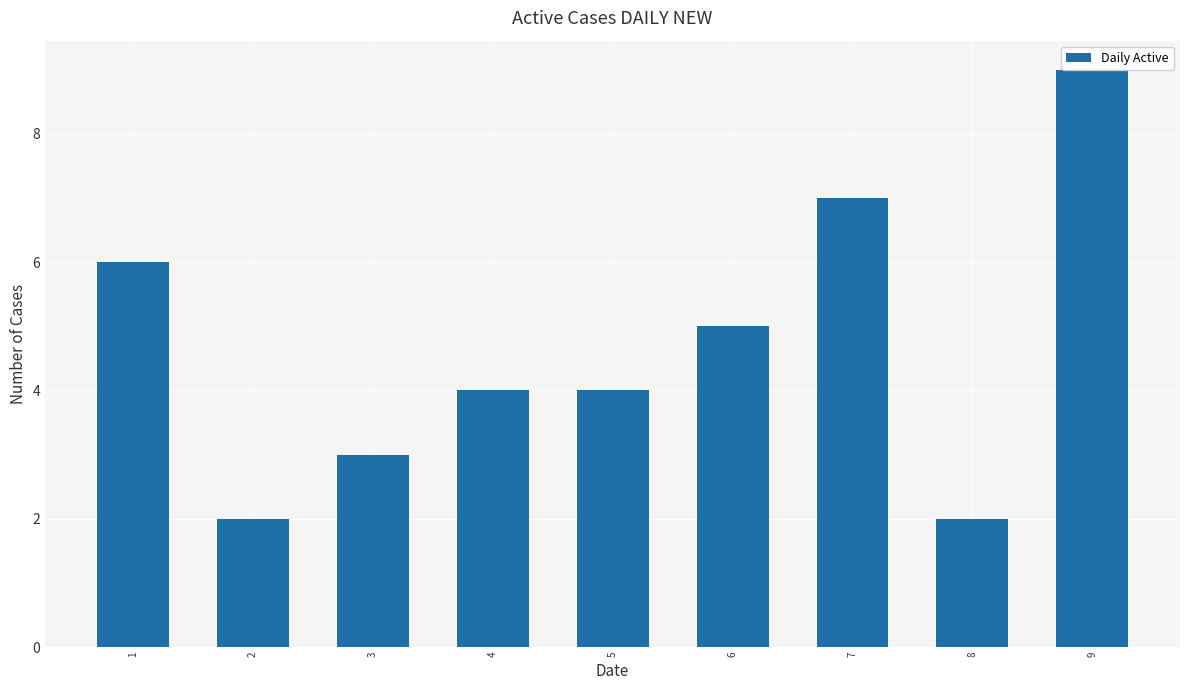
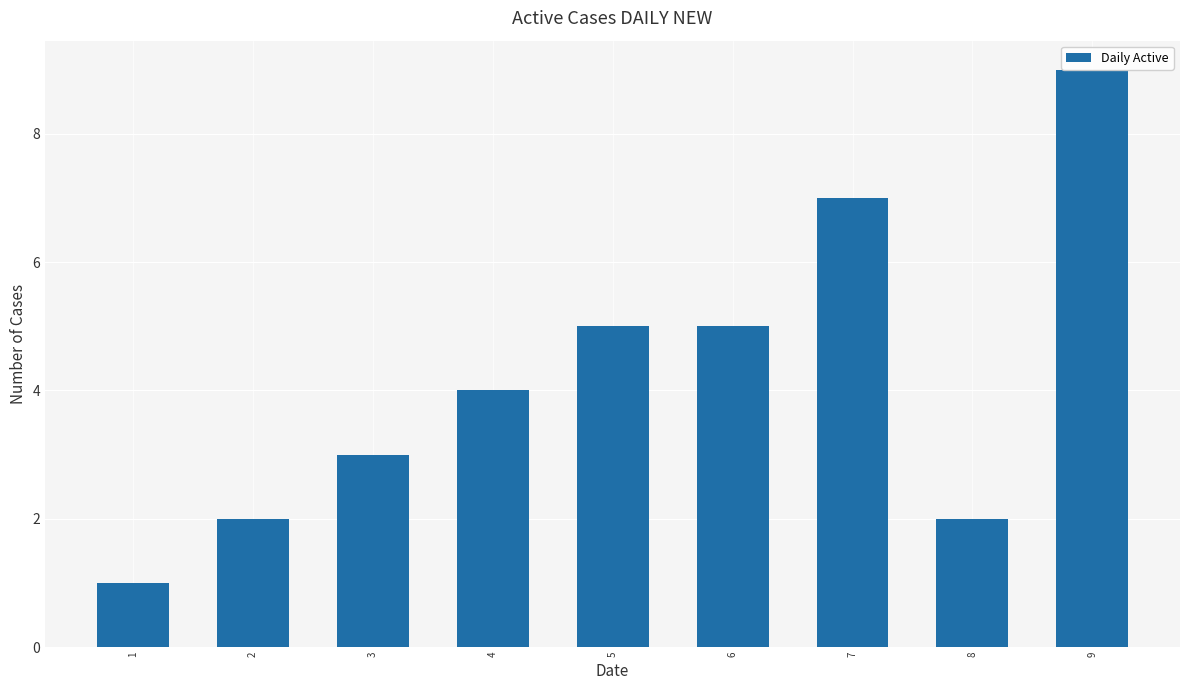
1: 6 -> 1
5: 4 -> 5
